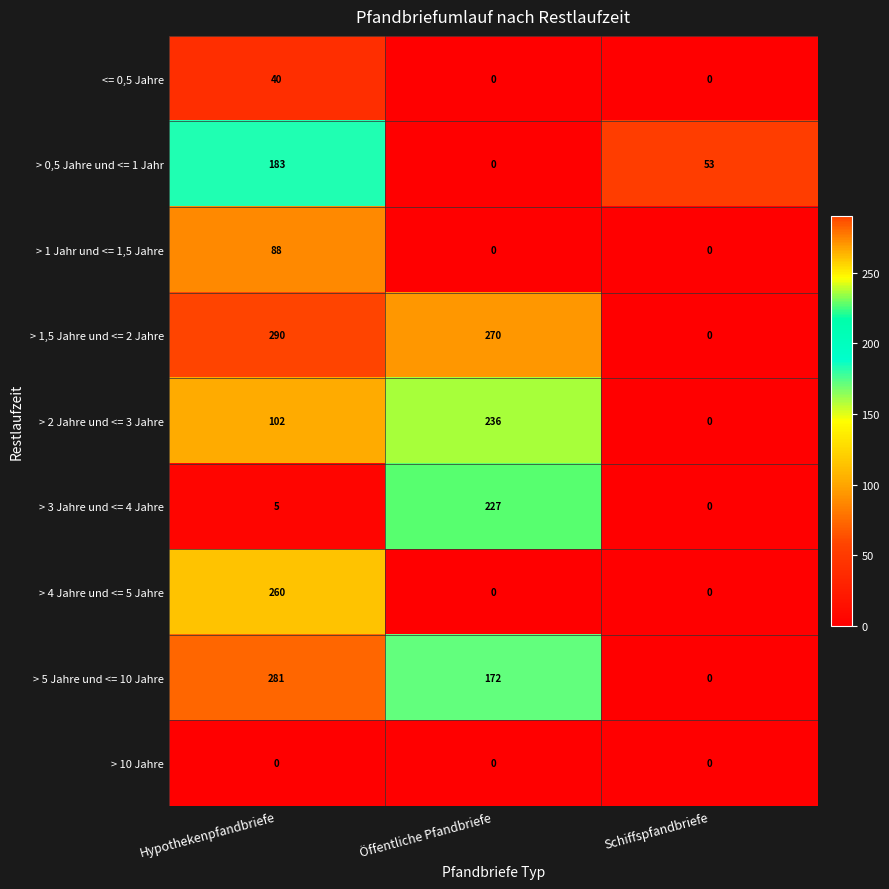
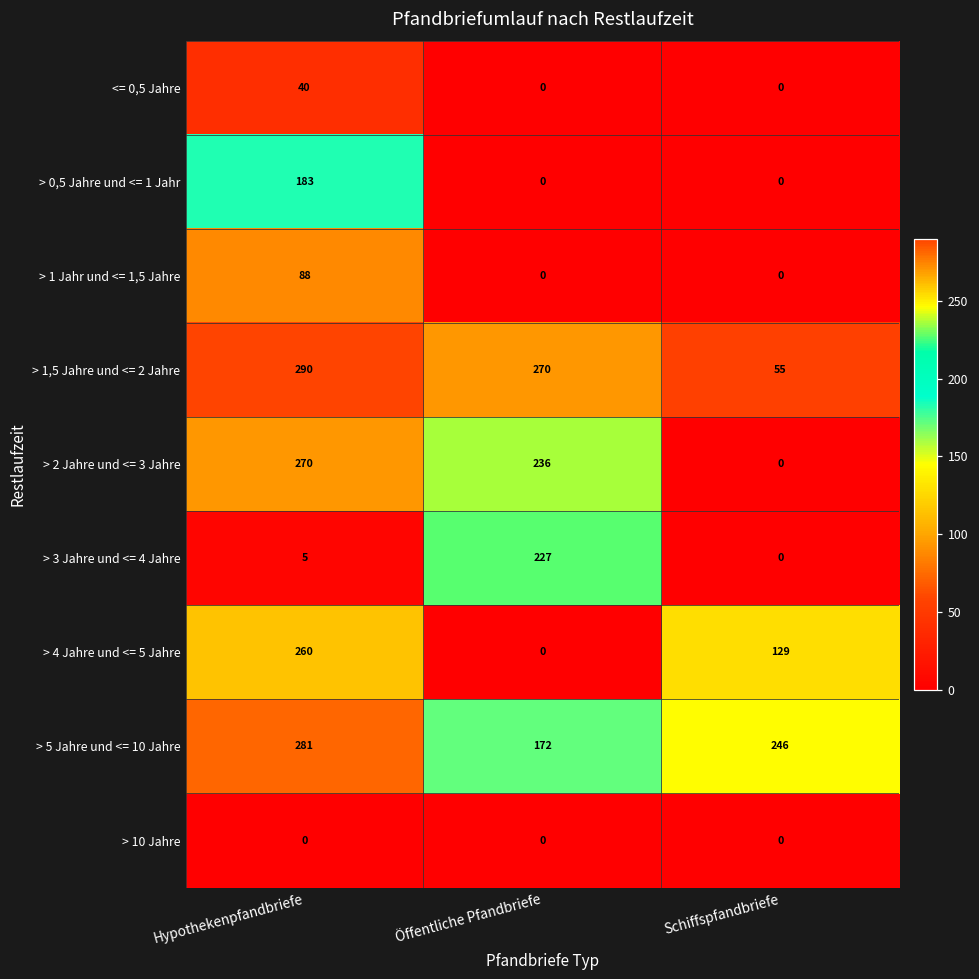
> 0,5 Jahre und <= 1 Jahr, Schiffspfandbriefe: 53 -> 0
> 1,5 Jahre und <= 2 Jahre, Schiffspfandbriefe: 0 -> 55
> 2 Jahre und <= 3 Jahre, Hypothekenpfandbriefe: 102 -> 270
> 4 Jahre und <= 5 Jahre, Schiffspfandbriefe: 0 -> 129
> 5 Jahre und <= 10 Jahre, Schiffspfandbriefe: 0 -> 246
